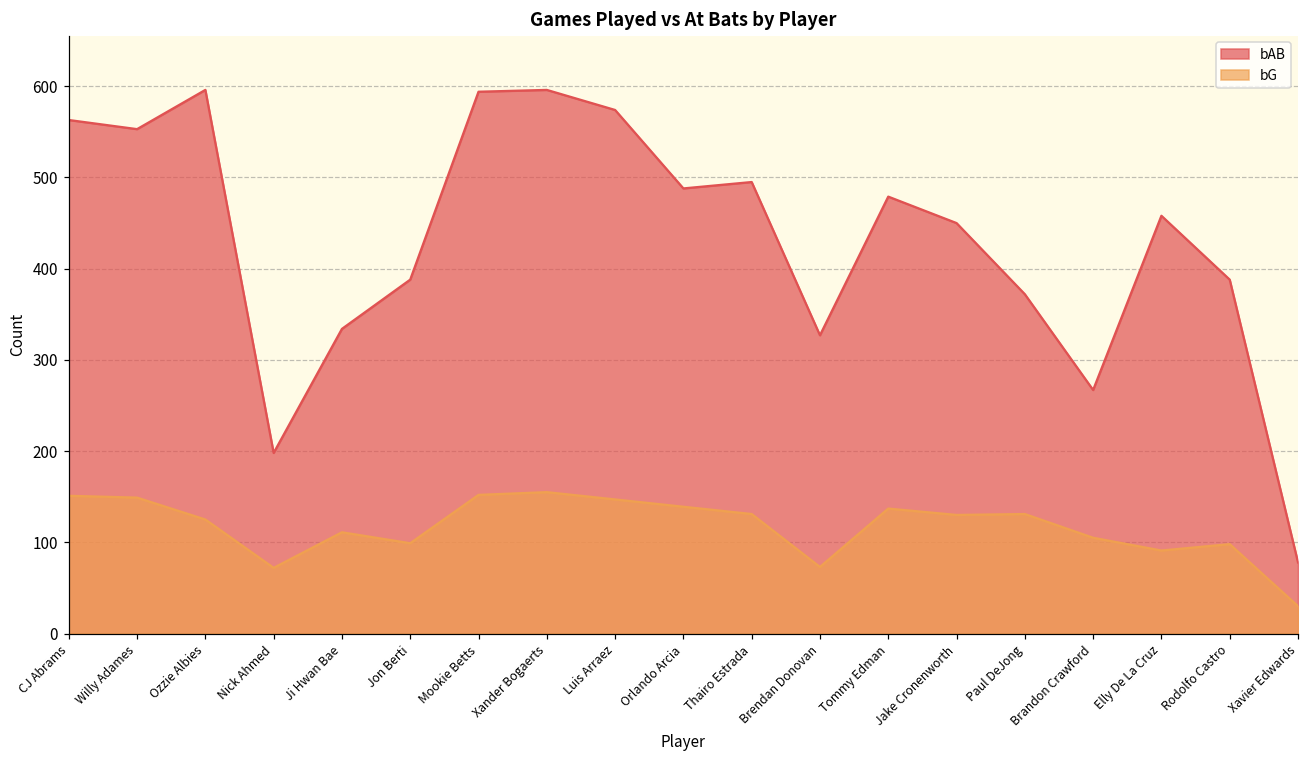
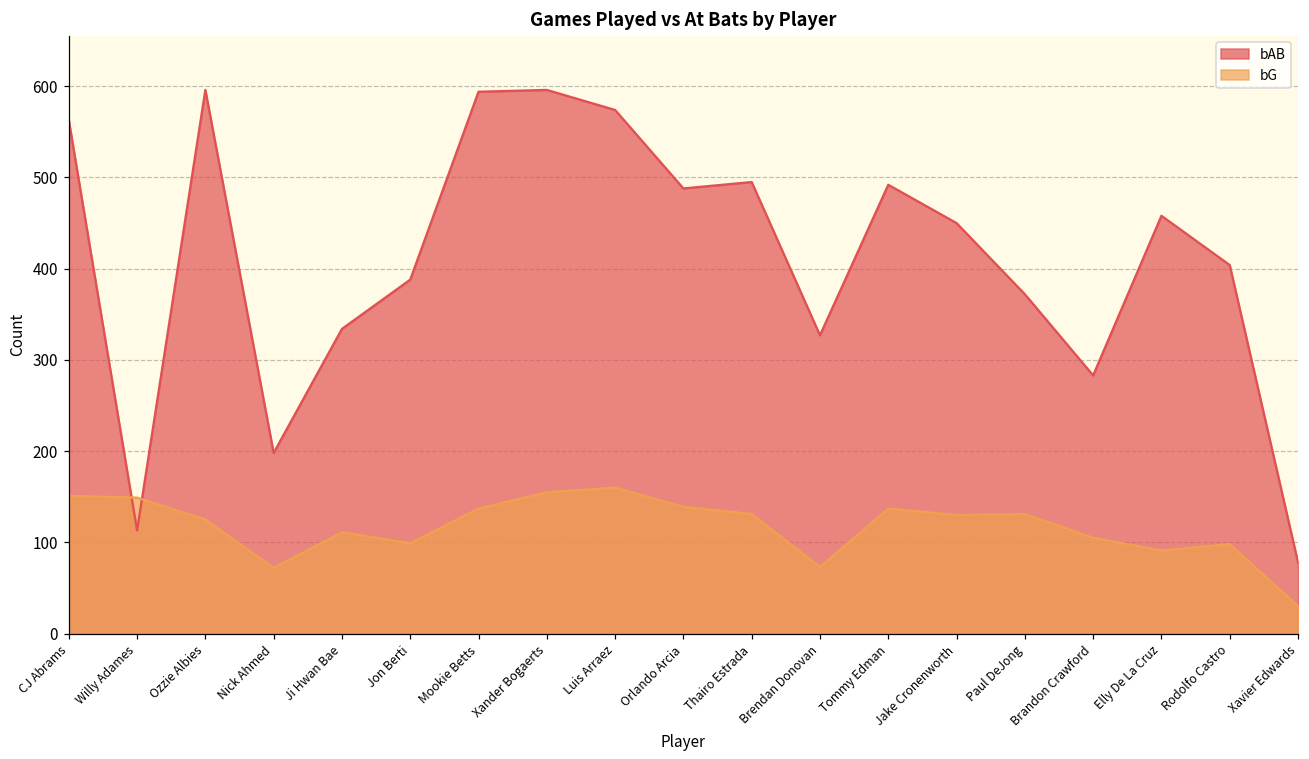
bAB, Willy Adames: 550 -> 110
bG, Mookie Betts: 150 -> 140
bG, Luis Arraez: 150 -> 160
bAB, Tommy Edman: 480 -> 490
bAB, Brandon Crawford: 270 -> 280
bAB, Rodolfo Castro: 390 -> 400
